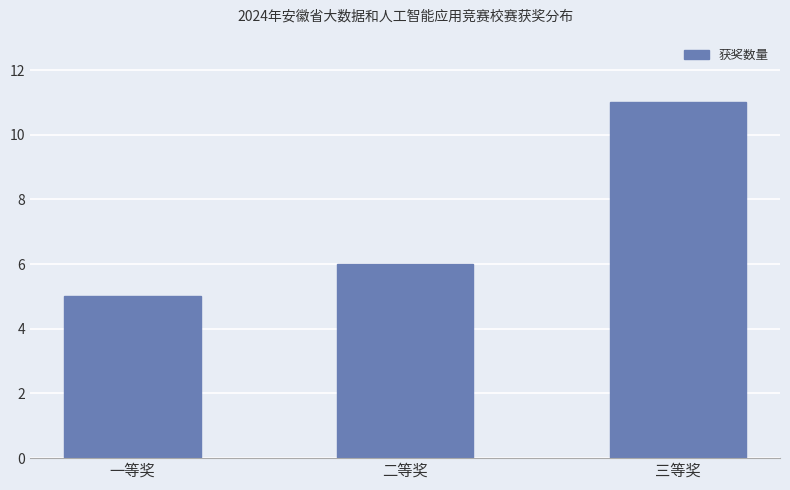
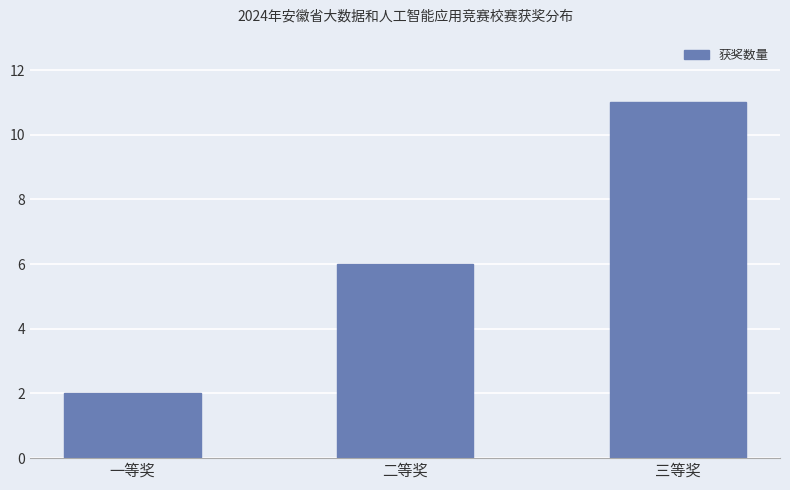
一等奖: 5 -> 2
